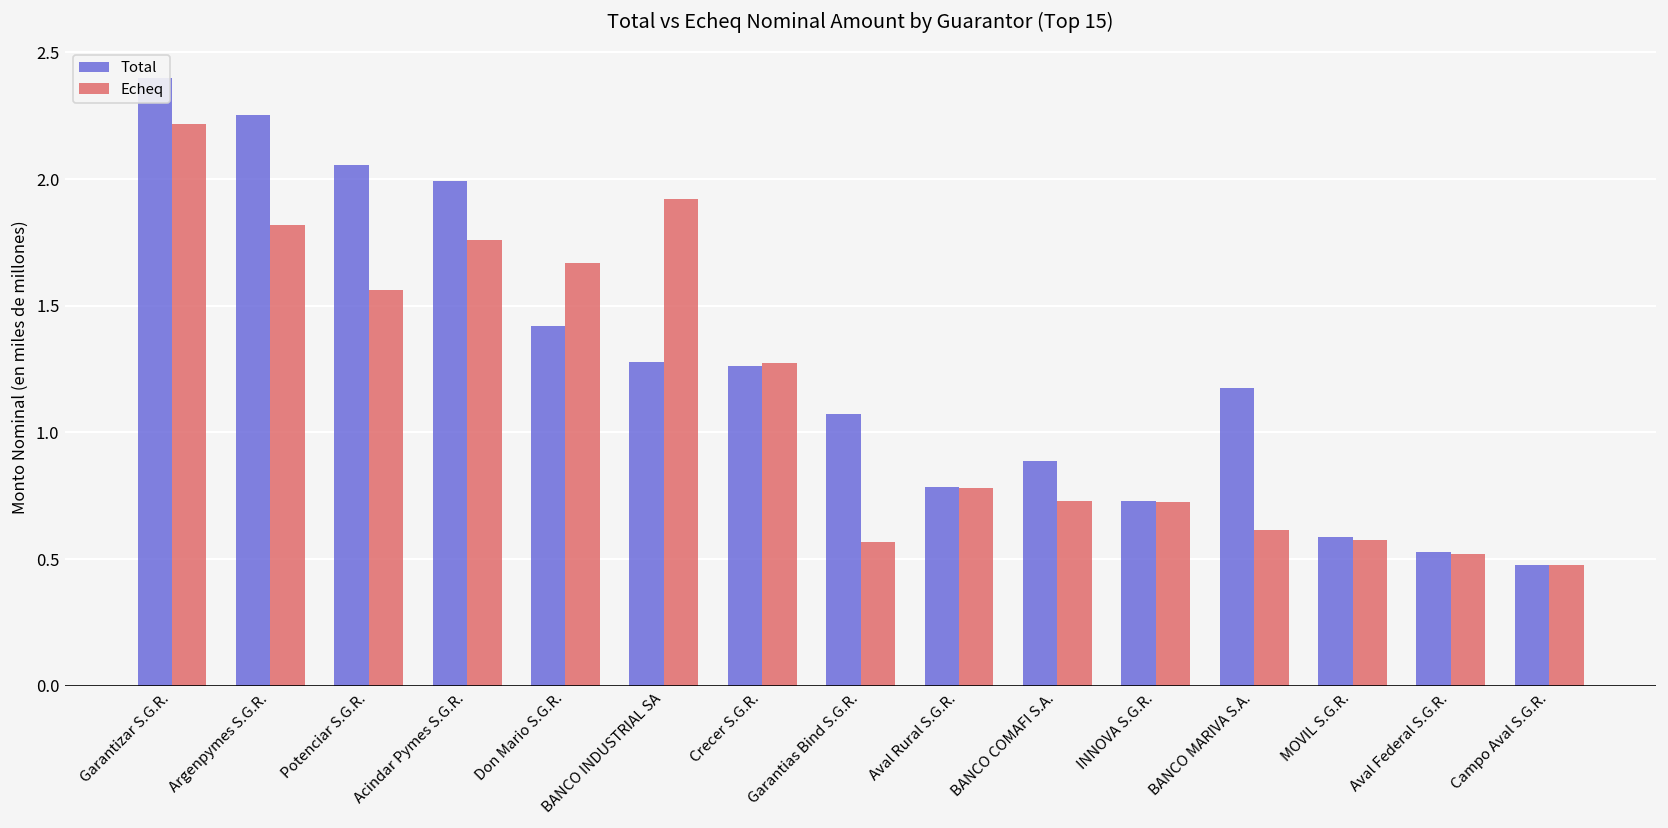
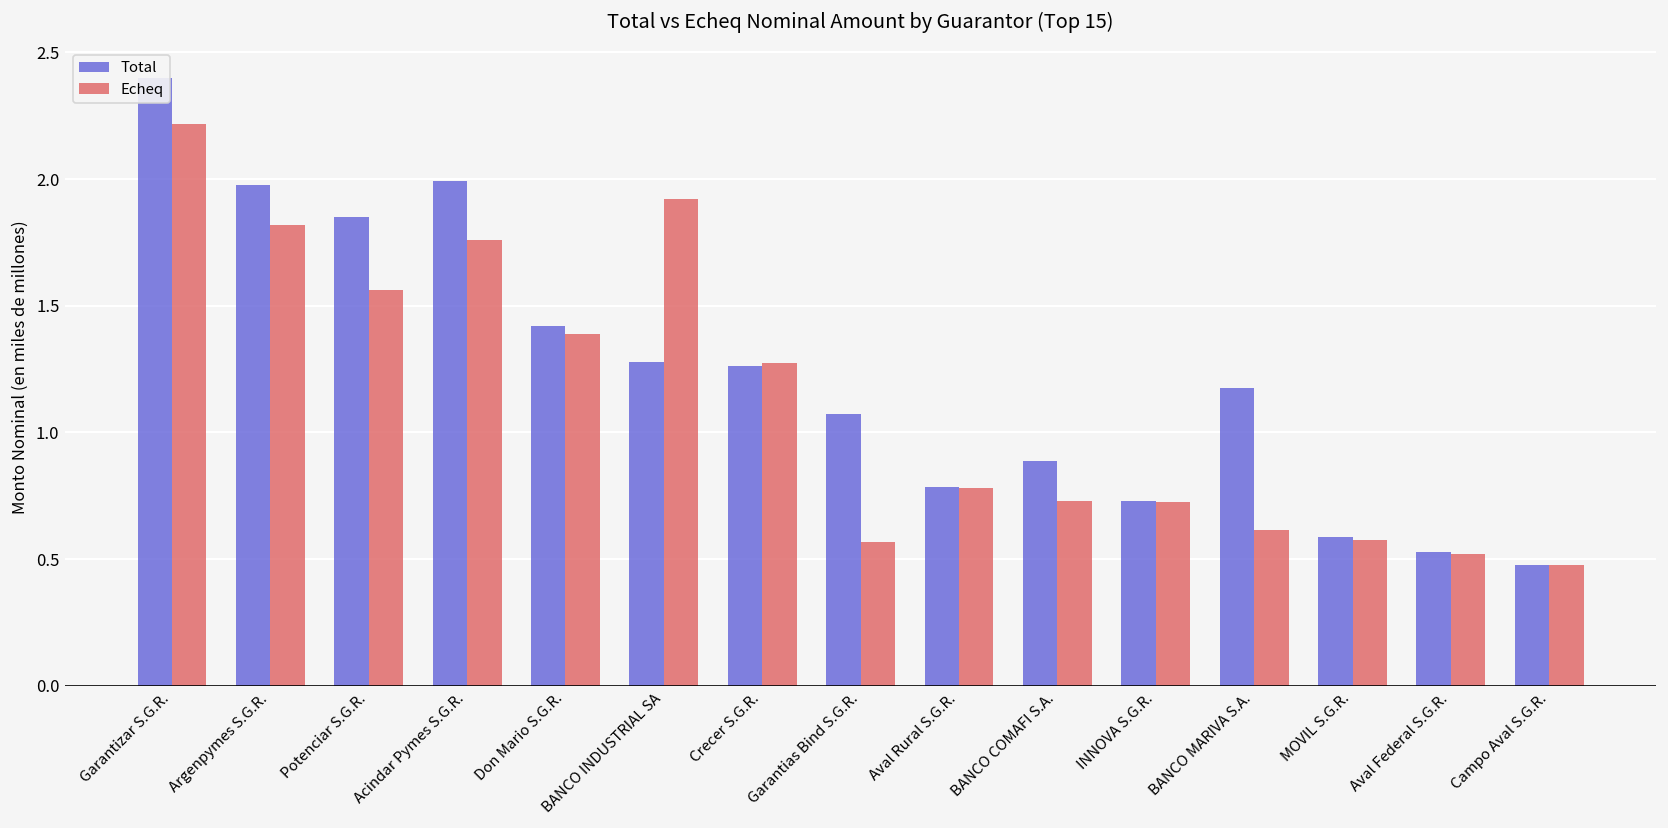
Total, Argenpymes S.G.R.: 2.25 -> 1.98
Total, Potenciar S.G.R.: 2.06 -> 1.85
Echeq, Don Mario S.G.R.: 1.67 -> 1.39
